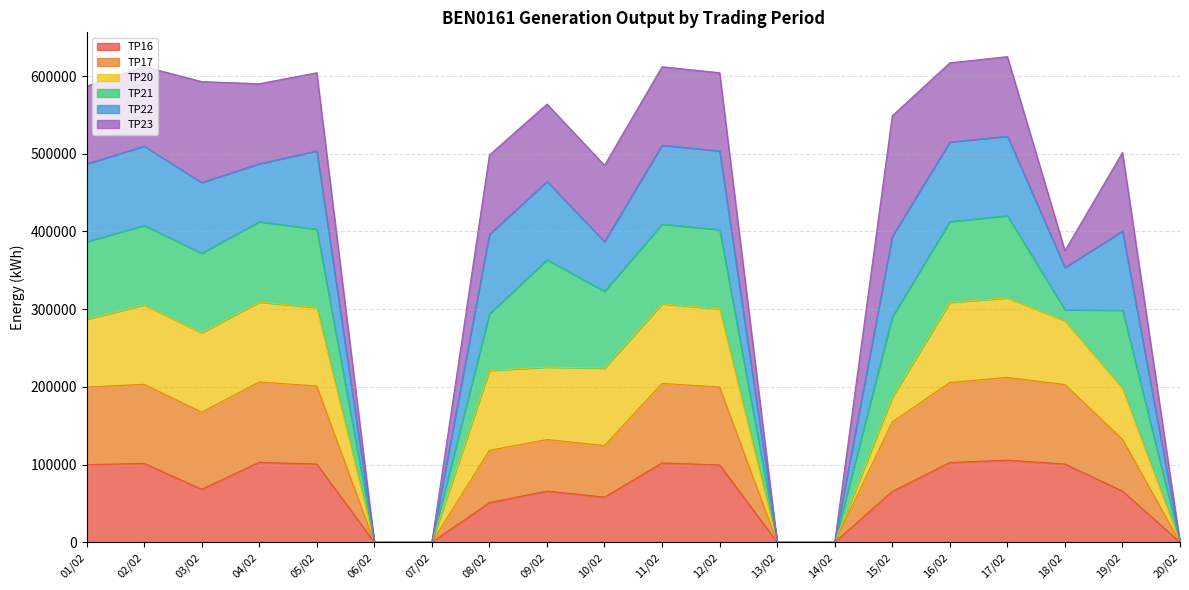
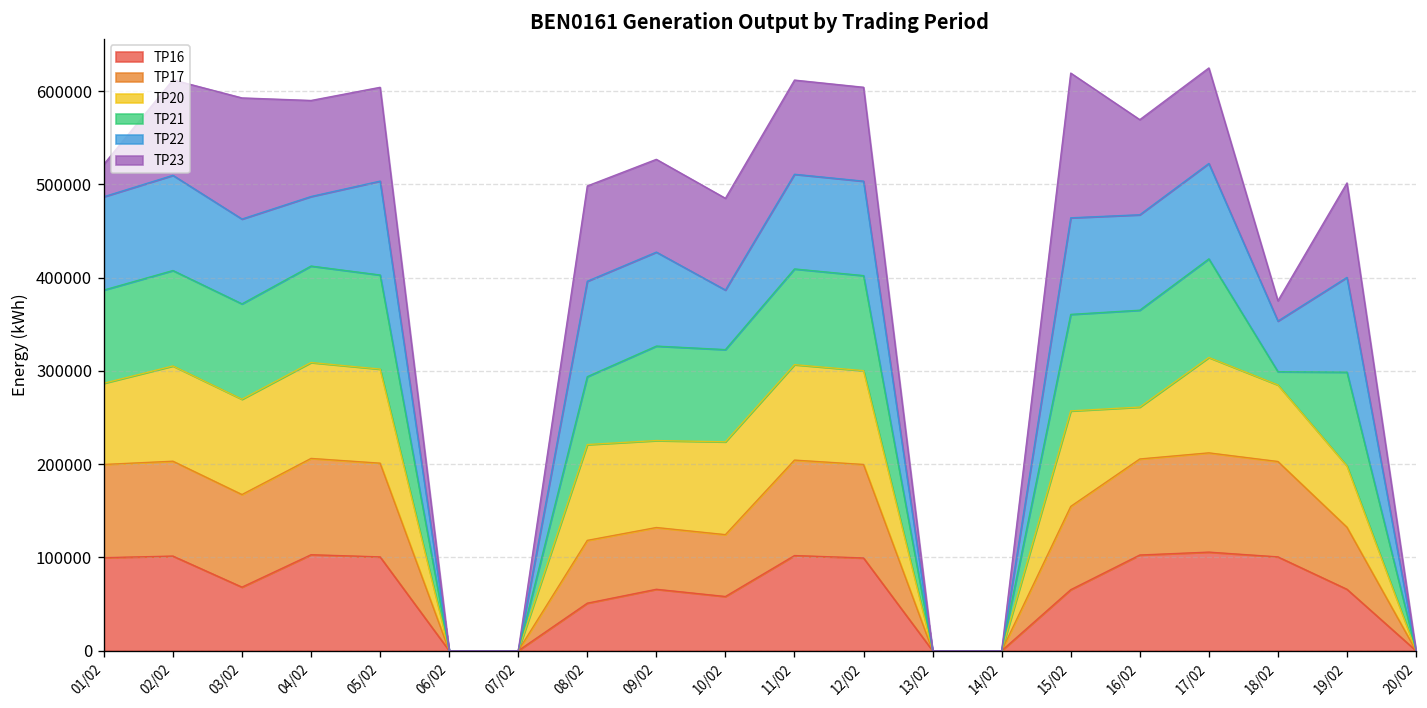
TP23, 01/02: 100000 -> 30000
TP21, 09/02: 140000 -> 100000
TP20, 15/02: 30000 -> 100000
TP20, 16/02: 100000 -> 60000
